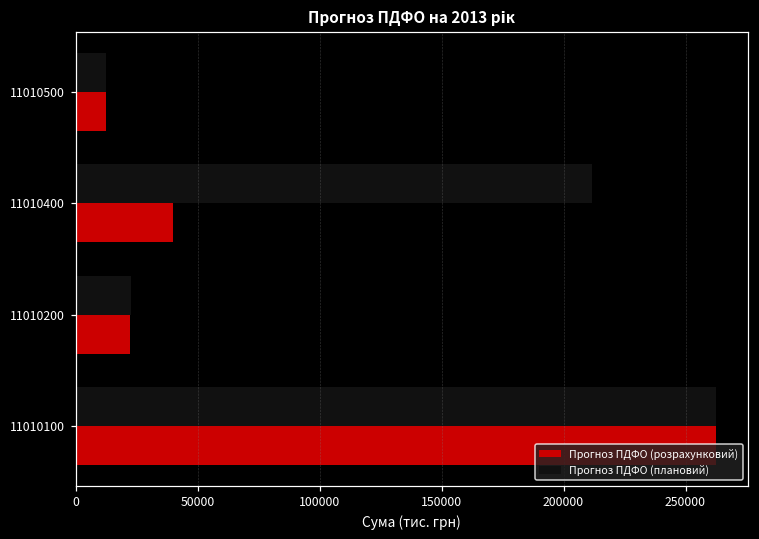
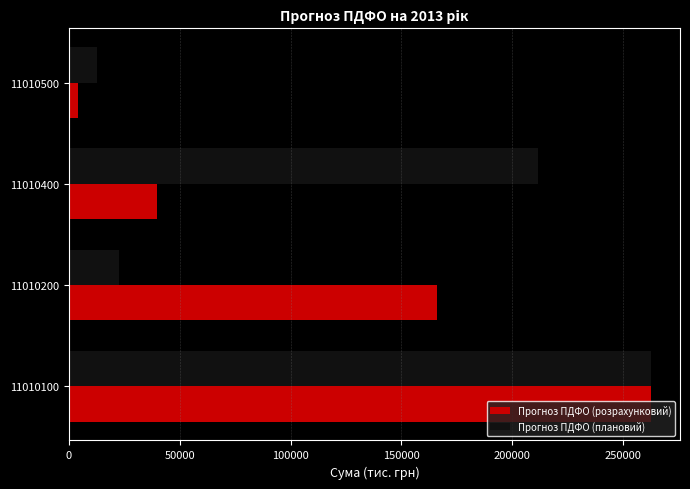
Прогноз ПДФО (розрахунковий), 11010500: 13000 -> 4000
Прогноз ПДФО (розрахунковий), 11010200: 22000 -> 166000
